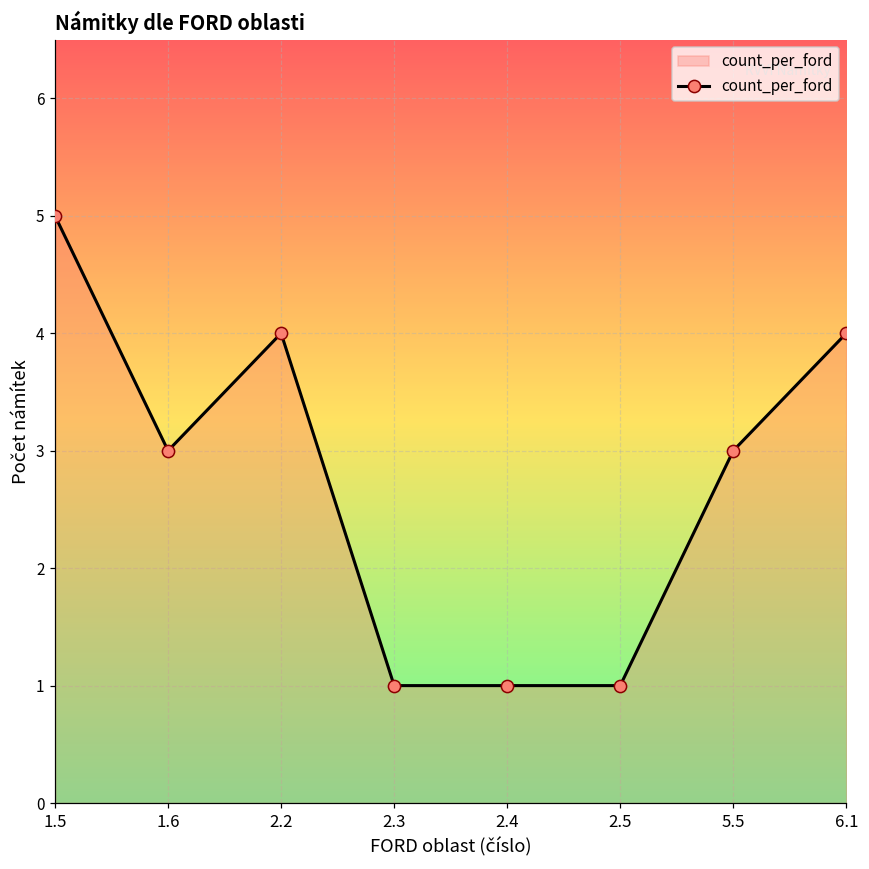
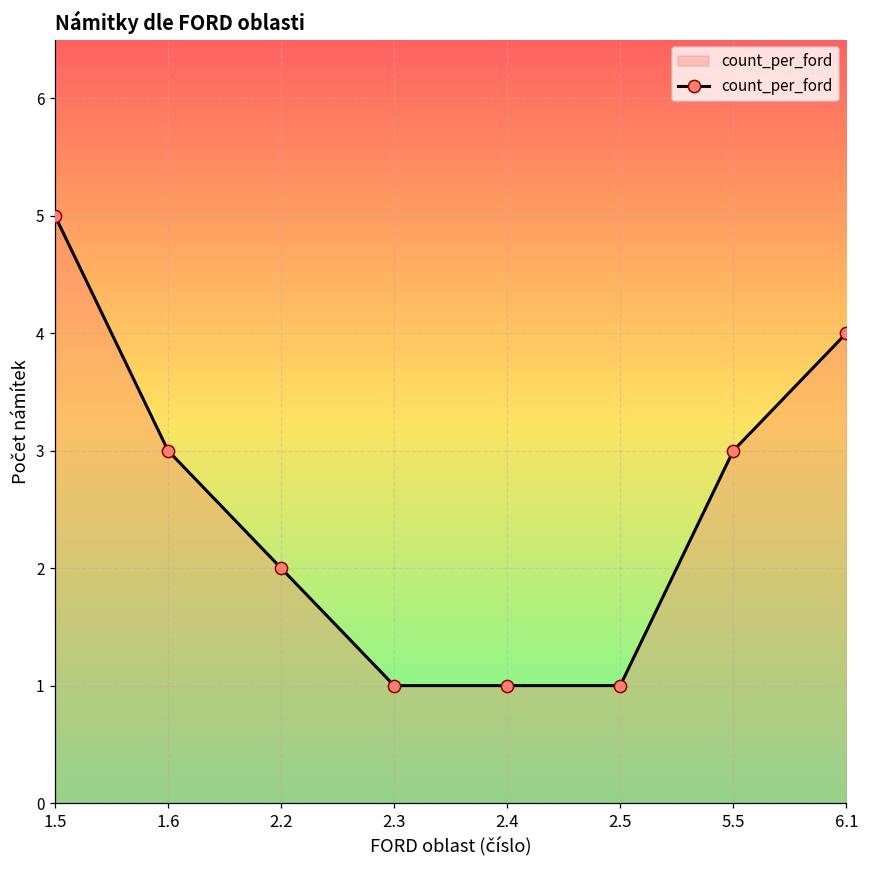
2.2: 4 -> 2
